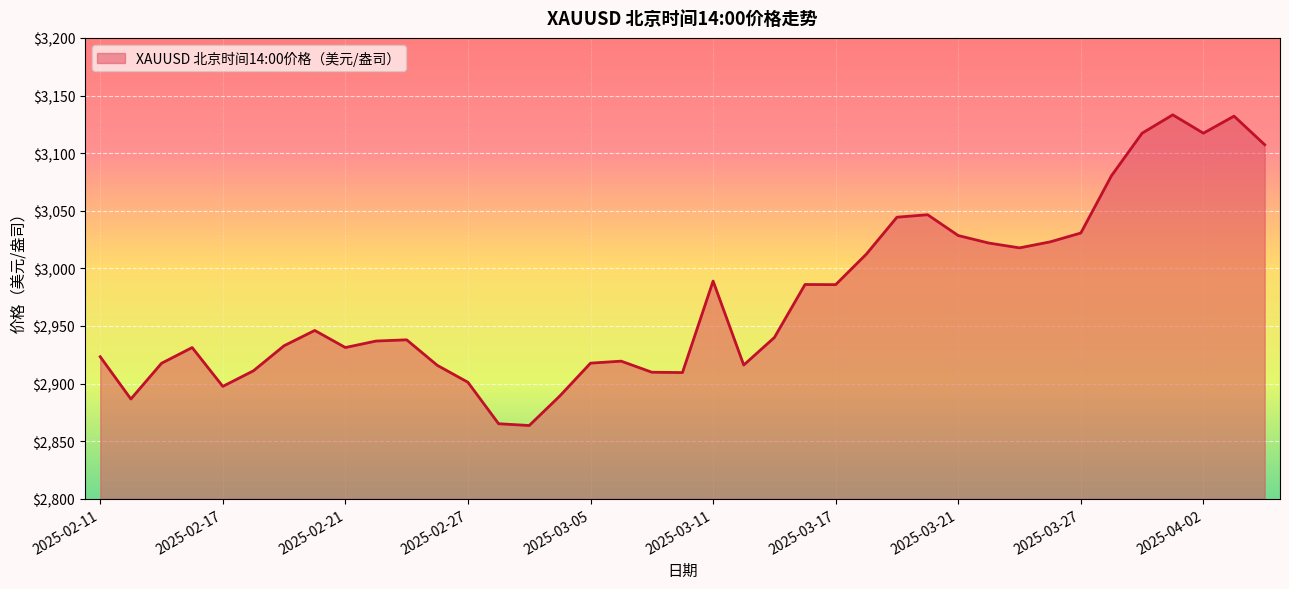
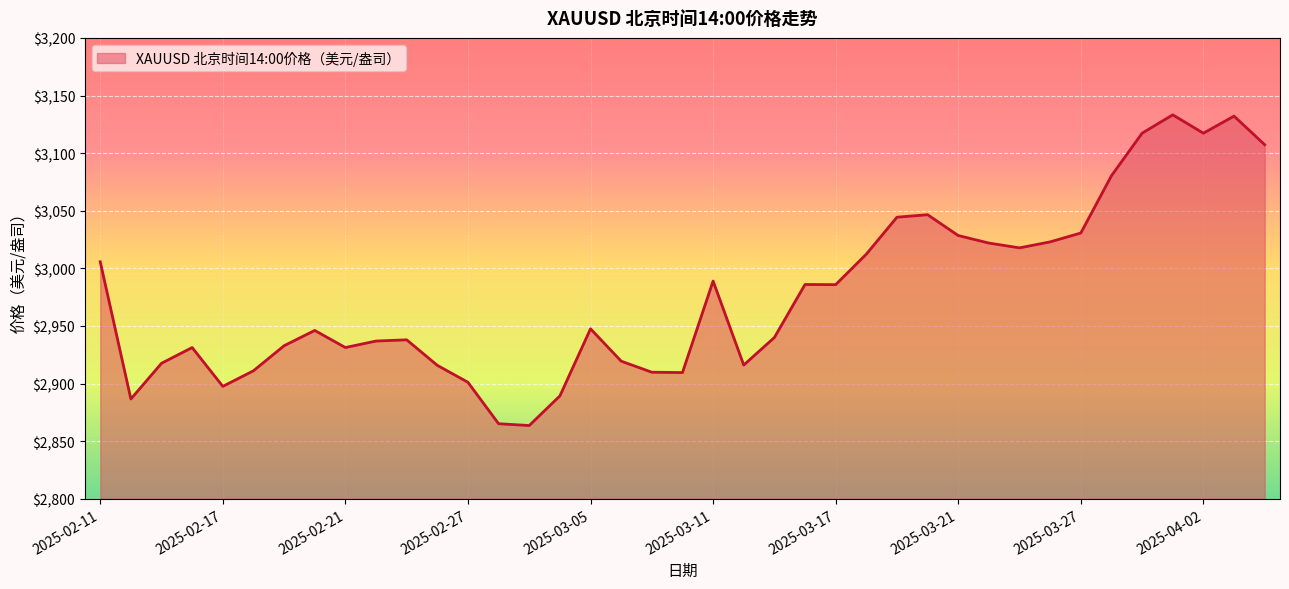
2025-02-11: $2,923 -> $3,006
2025-03-05: $2,918 -> $2,948
